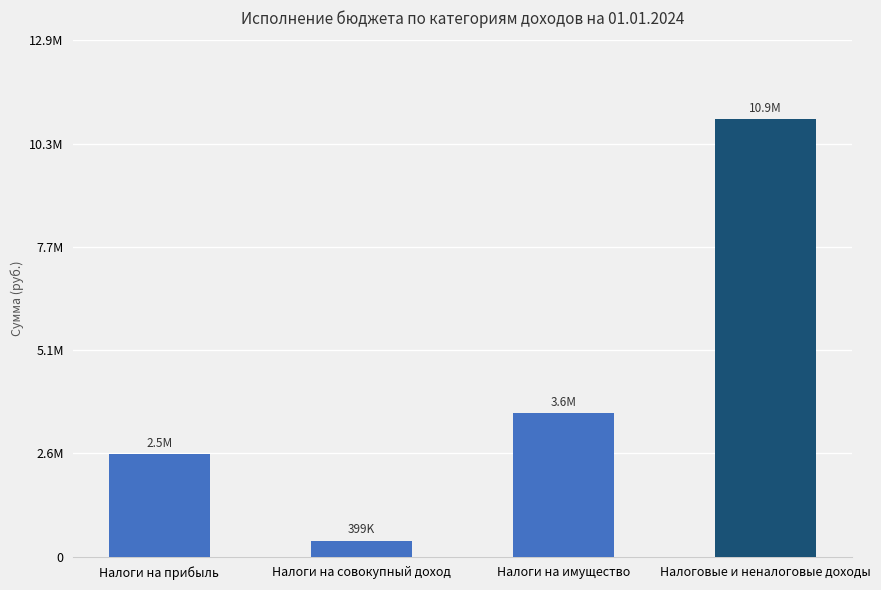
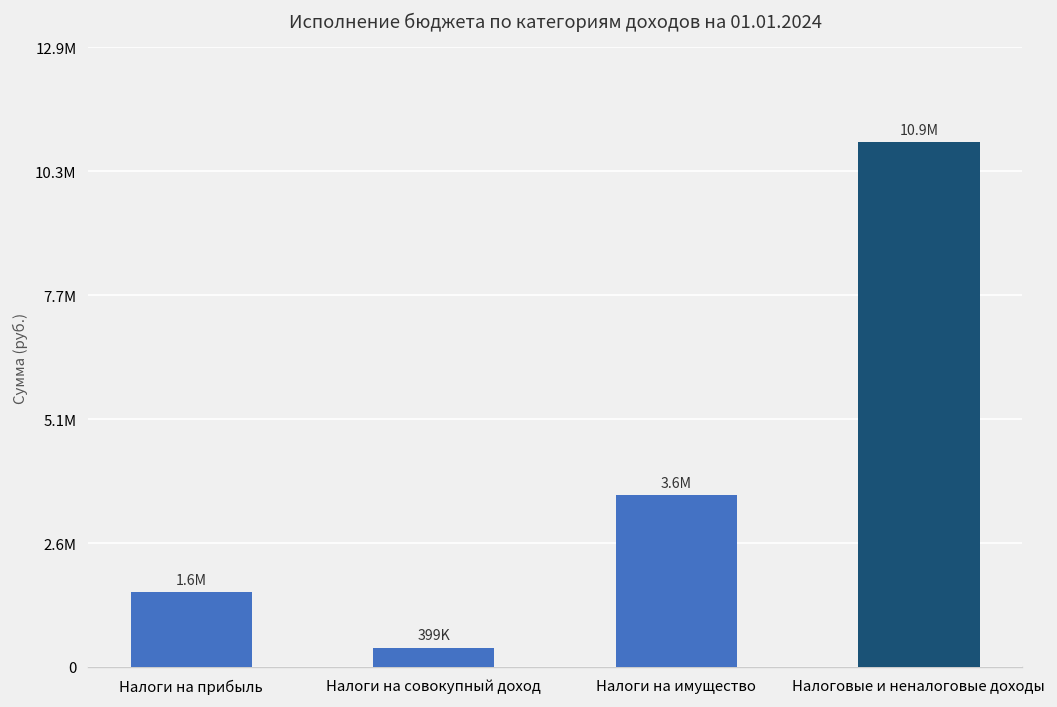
Налоги на прибыль: 2.5M -> 1.6M
